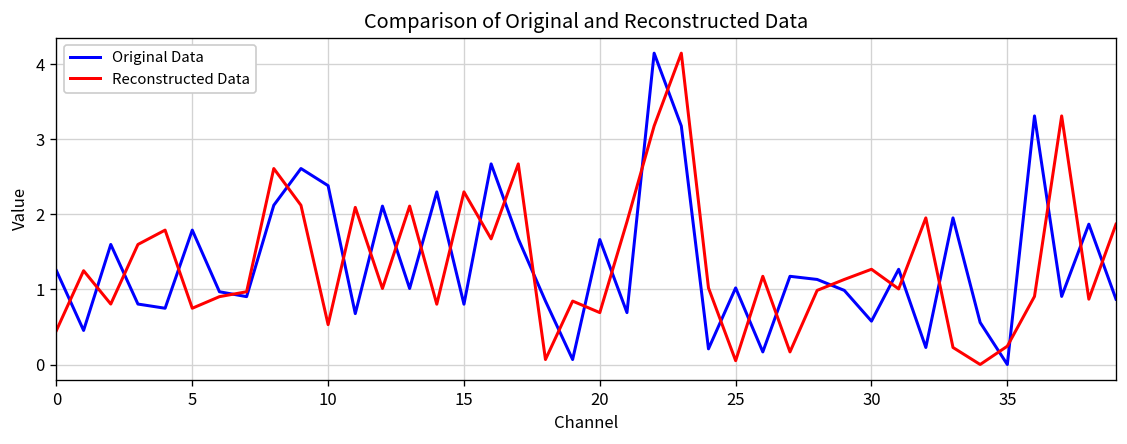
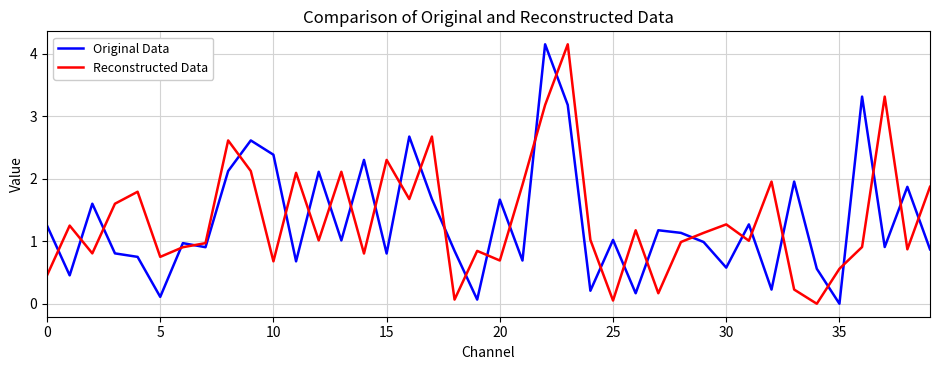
Original Data, 5: 1.8 -> 0.1
Reconstructed Data, 10: 0.5 -> 0.7
Reconstructed Data, 35: 0.2 -> 0.6
